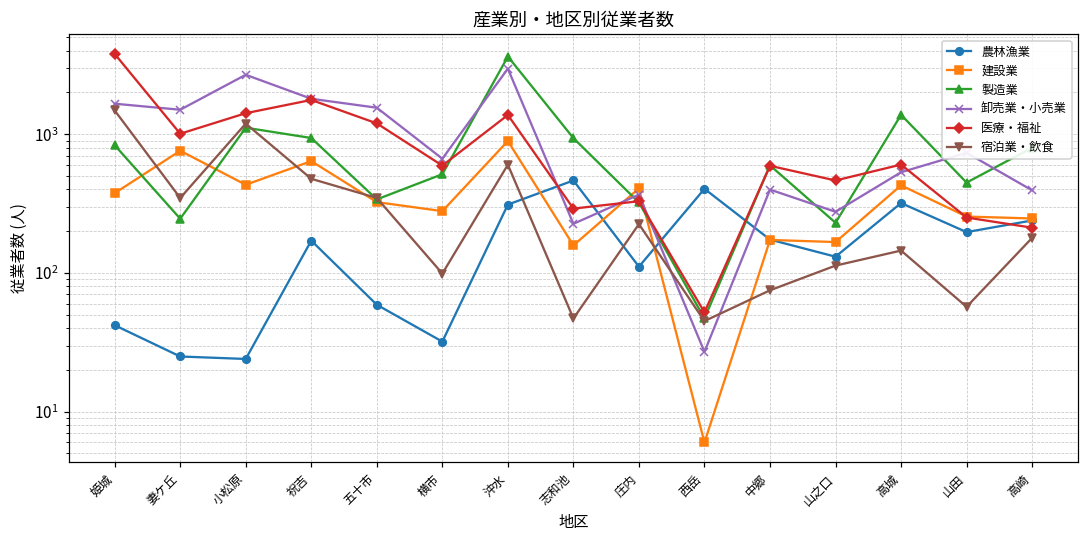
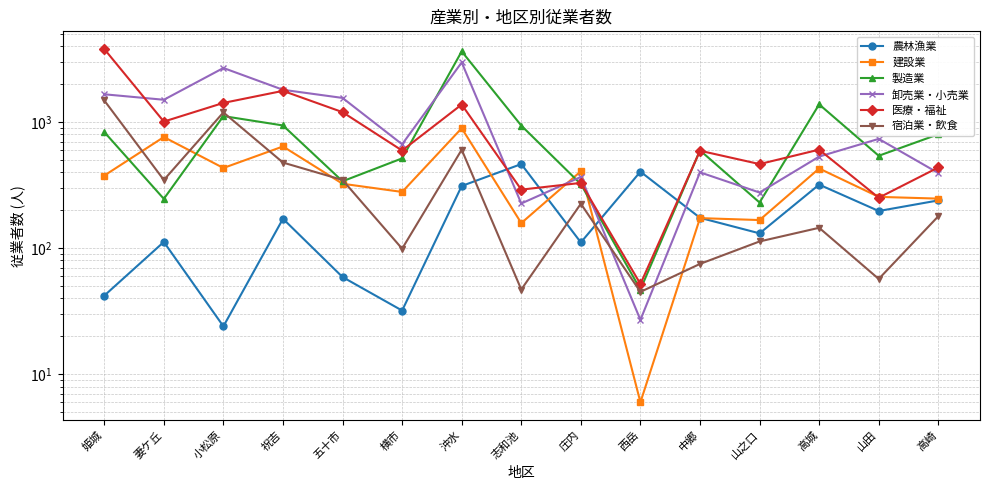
農林漁業, 妻ケ丘: 25 -> 110
製造業, 山田: 450 -> 540
医療・福祉, 高崎: 210 -> 440
